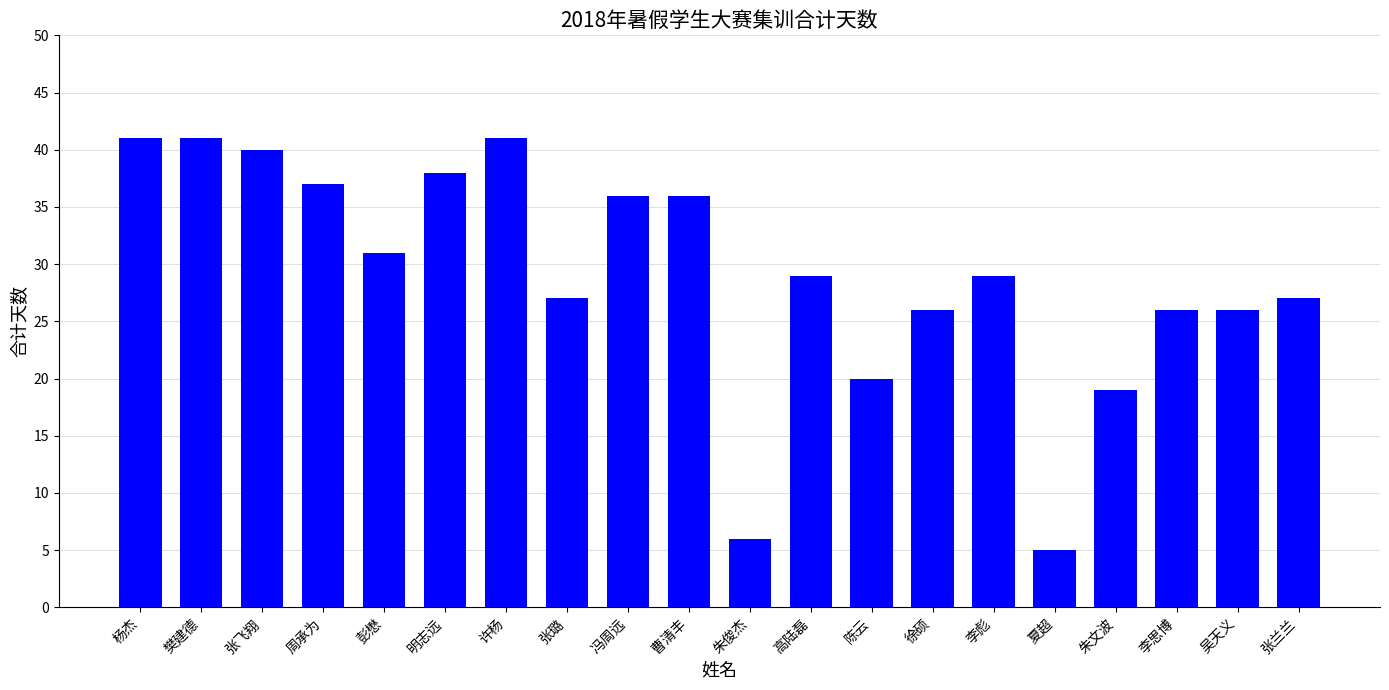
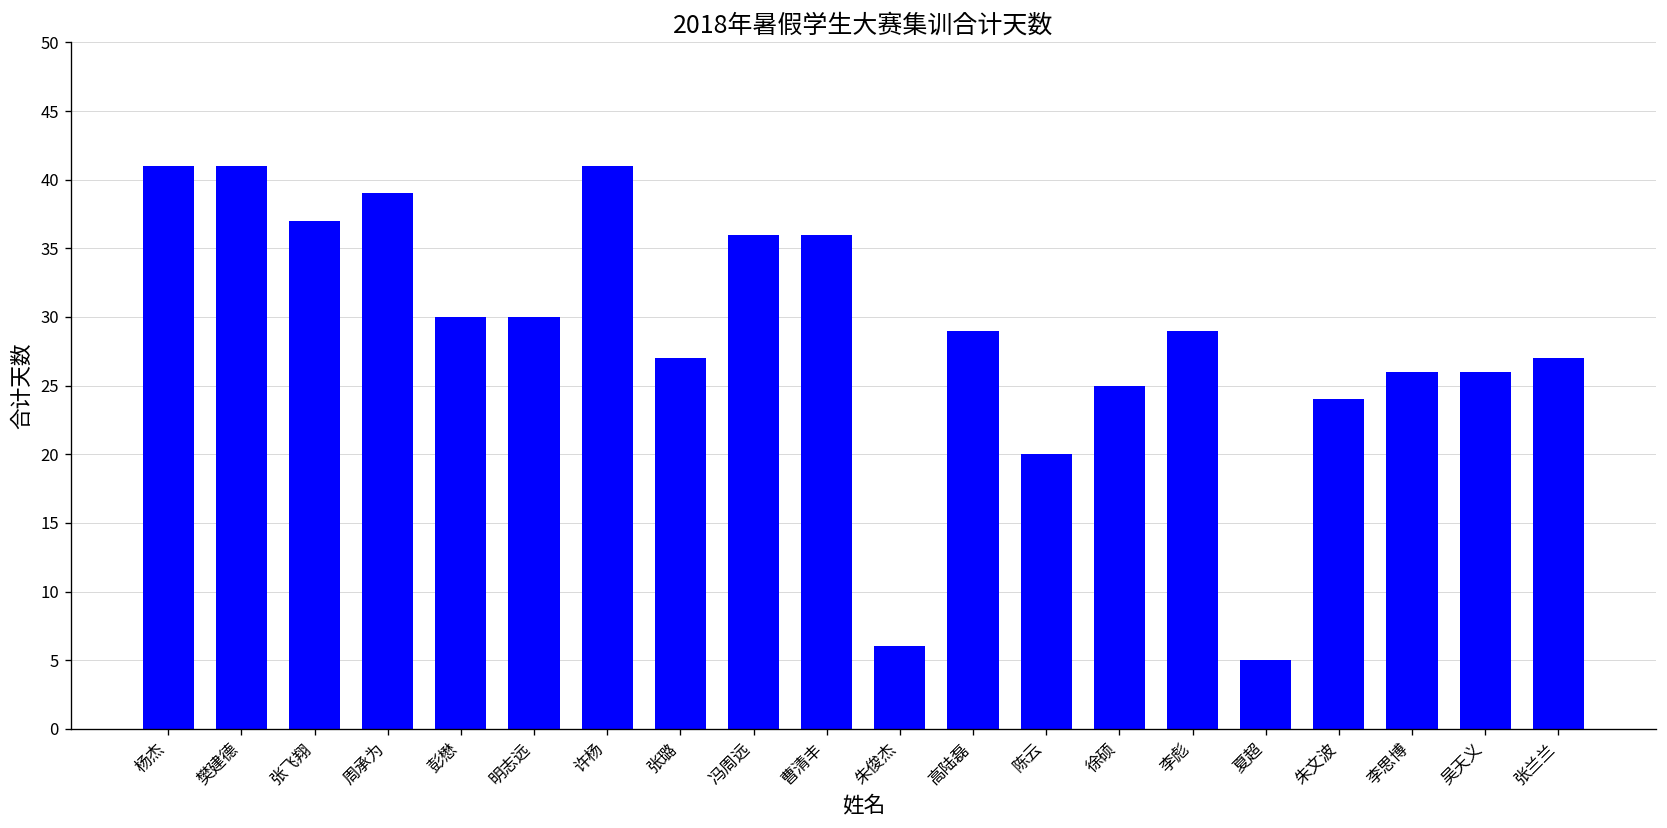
张飞翔: 40 -> 37
周承为: 37 -> 39
彭懋: 31 -> 30
明志远: 38 -> 30
徐硕: 26 -> 25
朱文波: 19 -> 24
